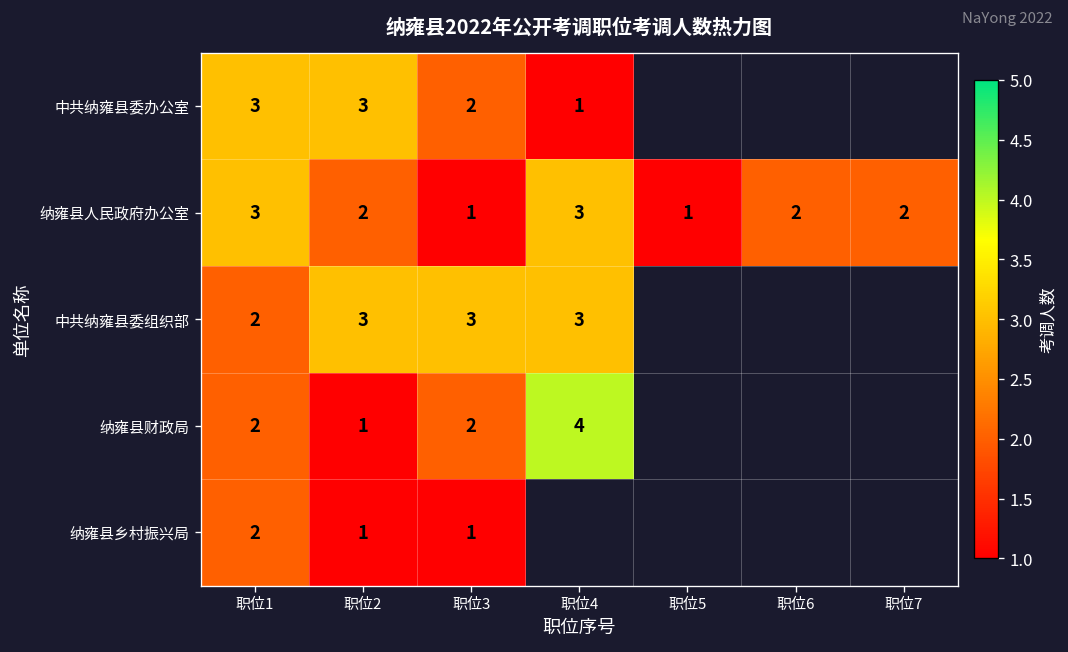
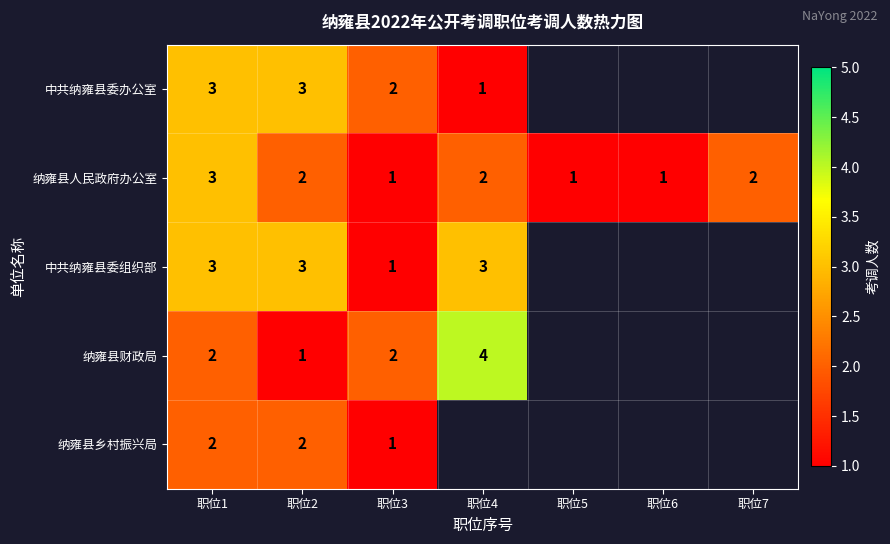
纳雍县人民政府办公室, 职位4: 3 -> 2
纳雍县人民政府办公室, 职位6: 2 -> 1
中共纳雍县委组织部, 职位1: 2 -> 3
中共纳雍县委组织部, 职位3: 3 -> 1
纳雍县乡村振兴局, 职位2: 1 -> 2
